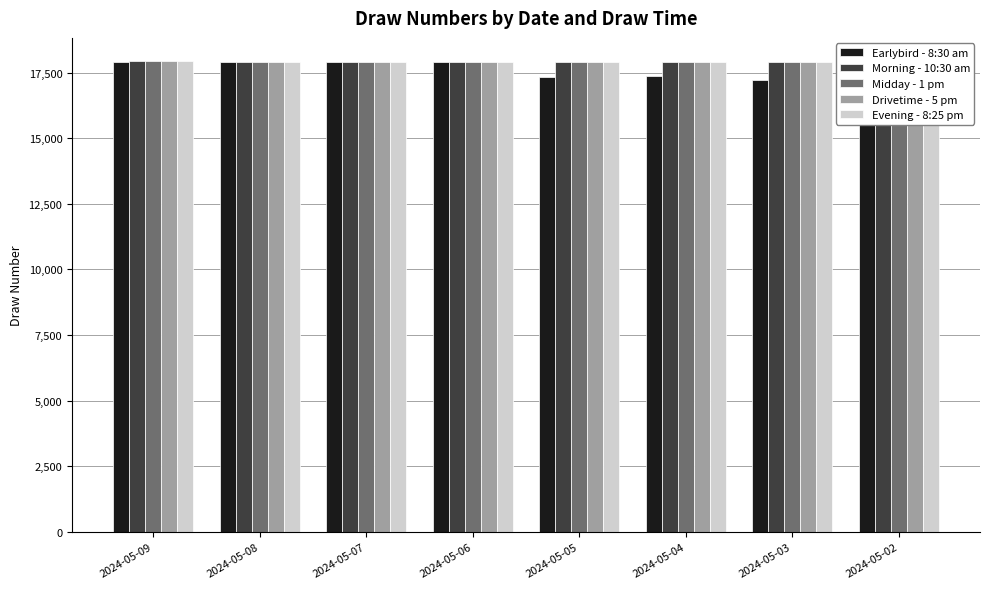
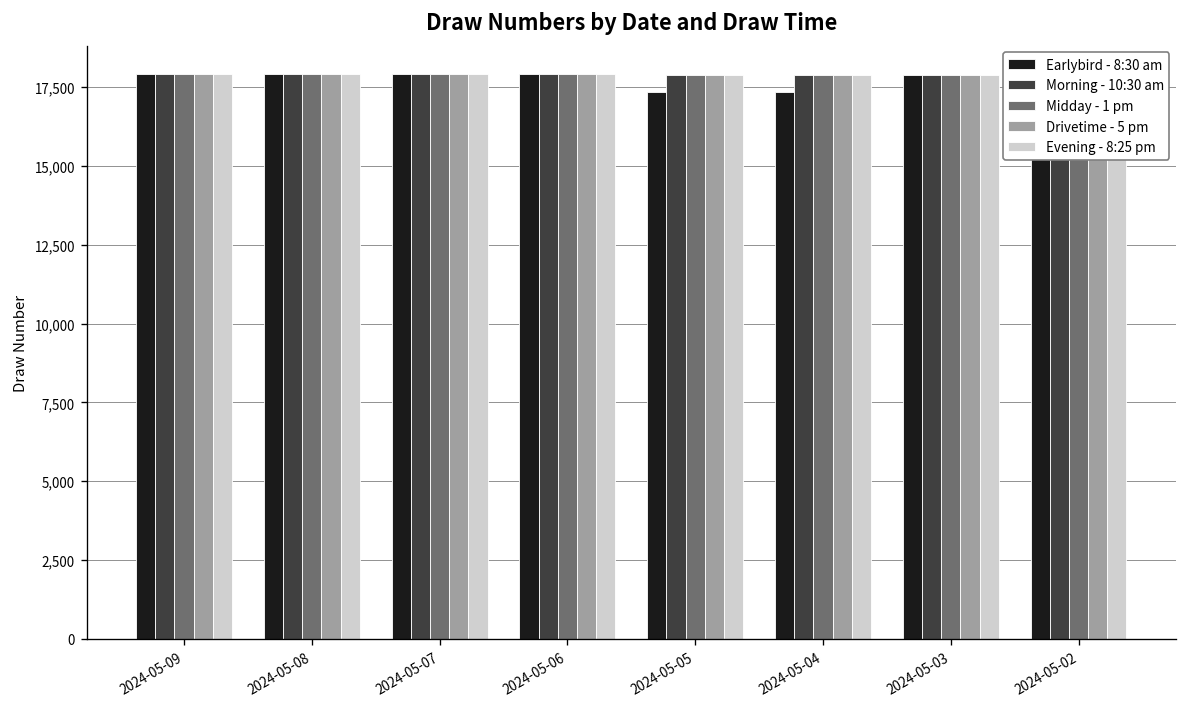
Earlybird - 8:30 am, 2024-05-03: 17,200 -> 17,900
